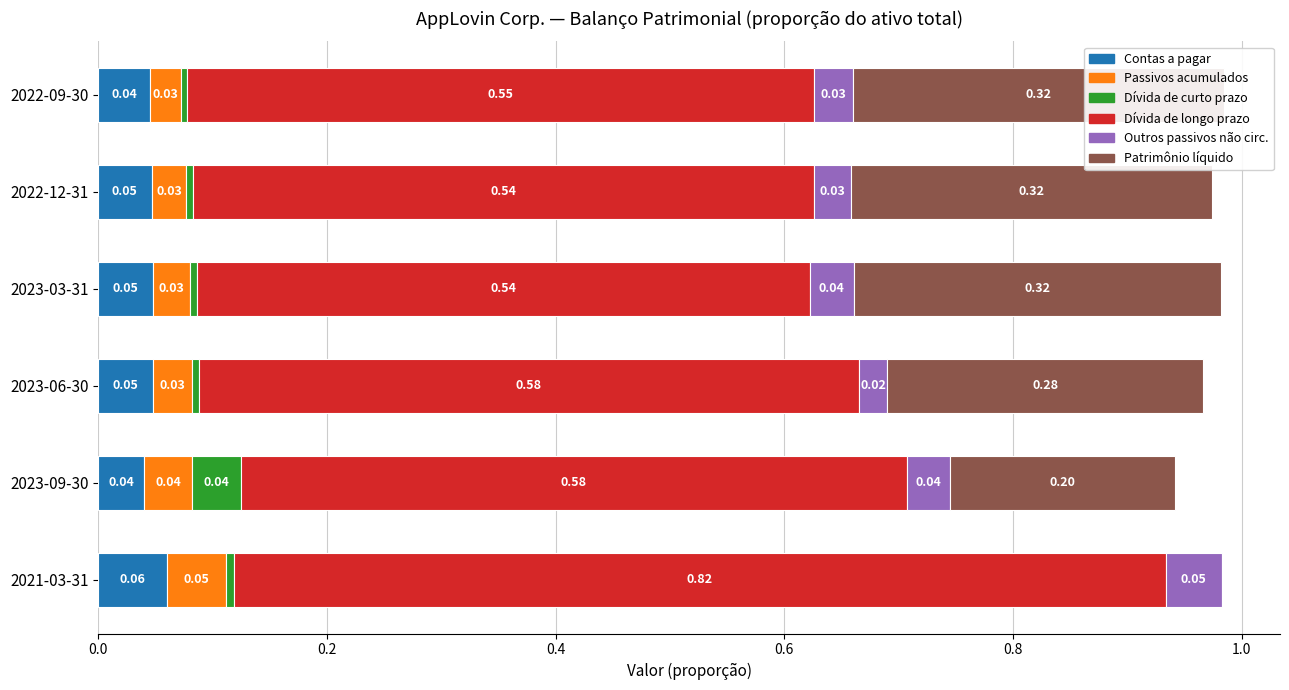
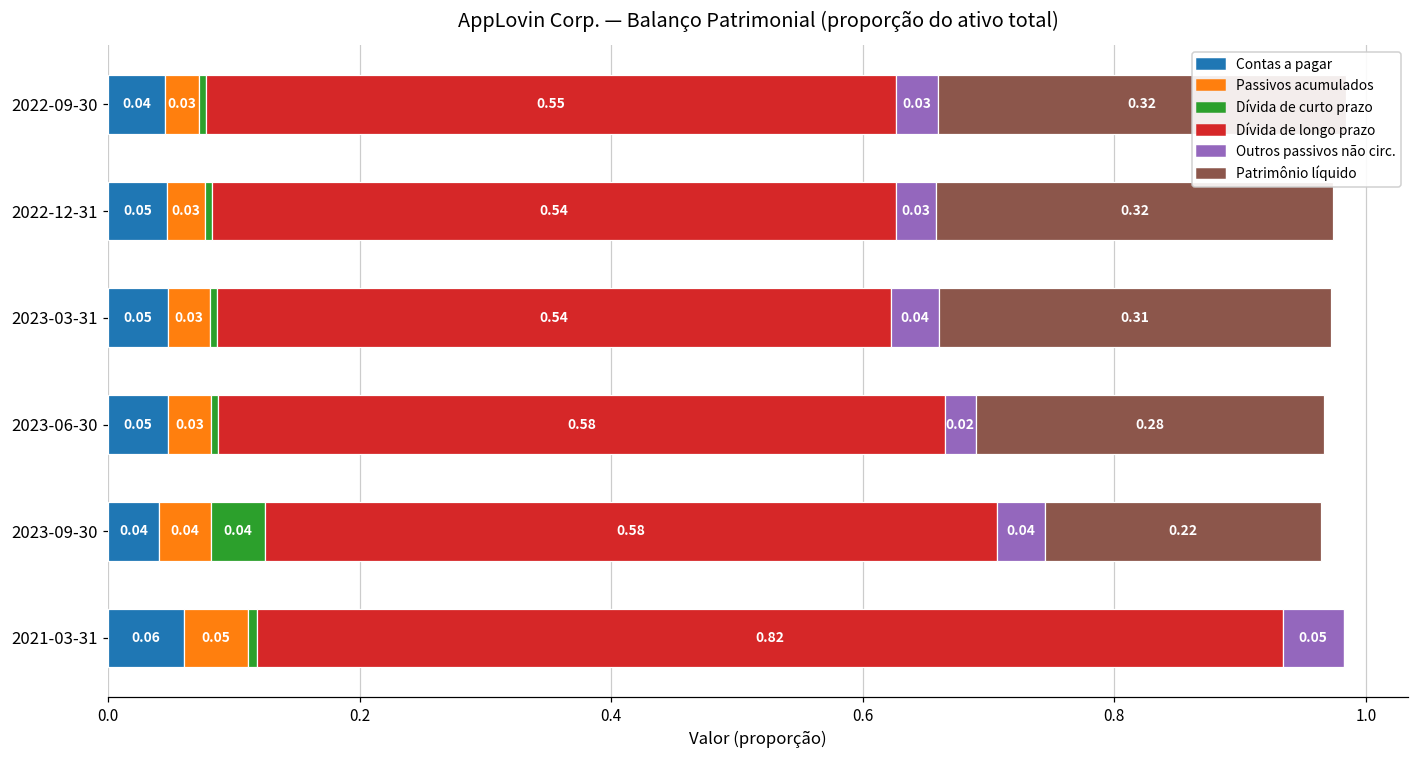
Patrimônio líquido, 2023-03-31: 0.32 -> 0.31
Patrimônio líquido, 2023-09-30: 0.20 -> 0.22
